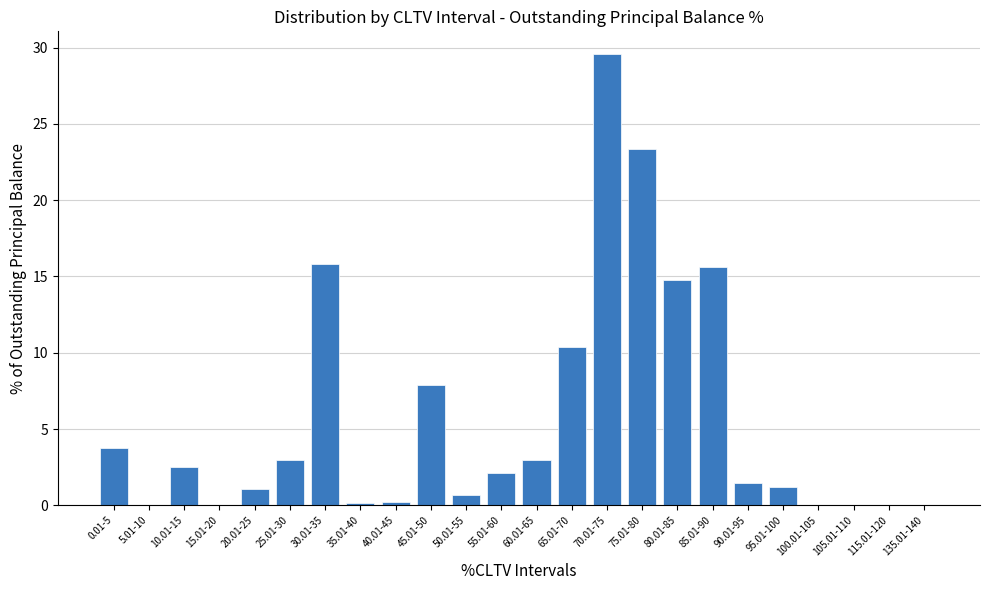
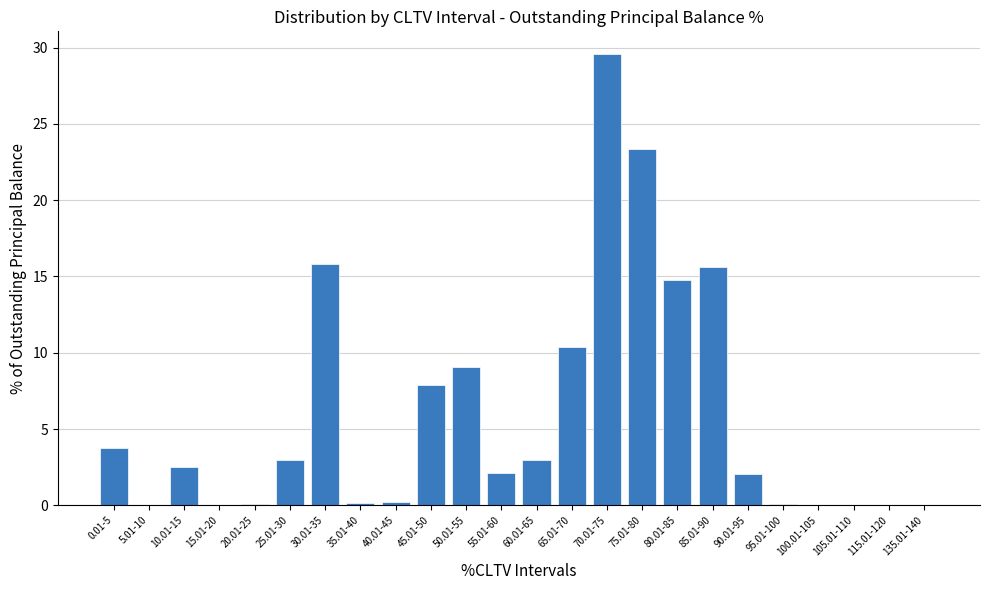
20.01-25: 1.1 -> 0.1
50.01-55: 0.7 -> 9.1
90.01-95: 1.4 -> 2.1
95.01-100: 1.2 -> 0.1
